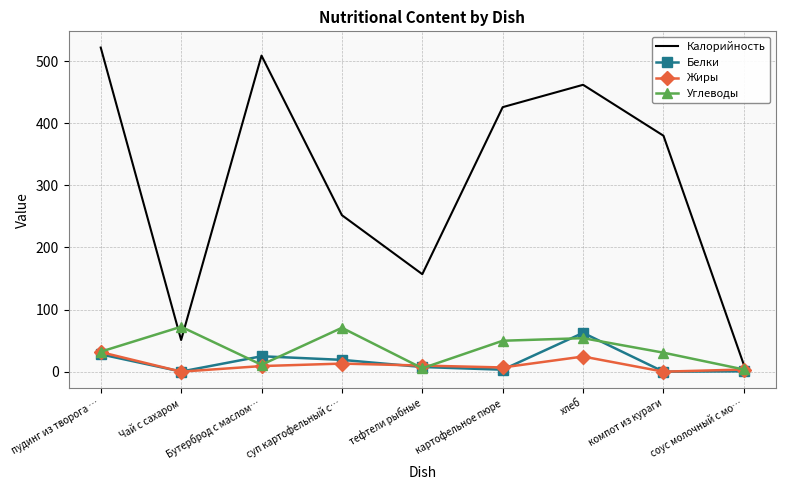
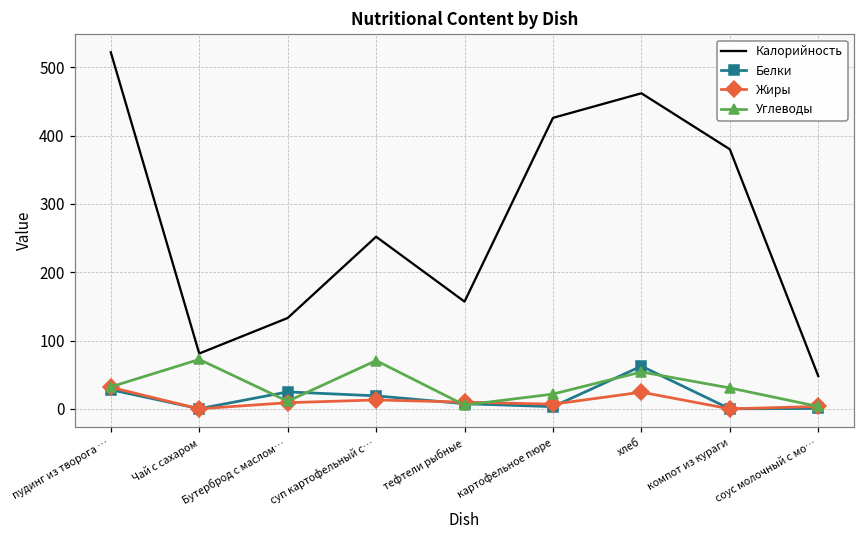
Калорийность, Чай с сахаром: 50 -> 80
Калорийность, Бутерброд с маслом…: 510 -> 130
Углеводы, картофельное пюре: 50 -> 20
Калорийность, соус молочный с мо…: 10 -> 50
